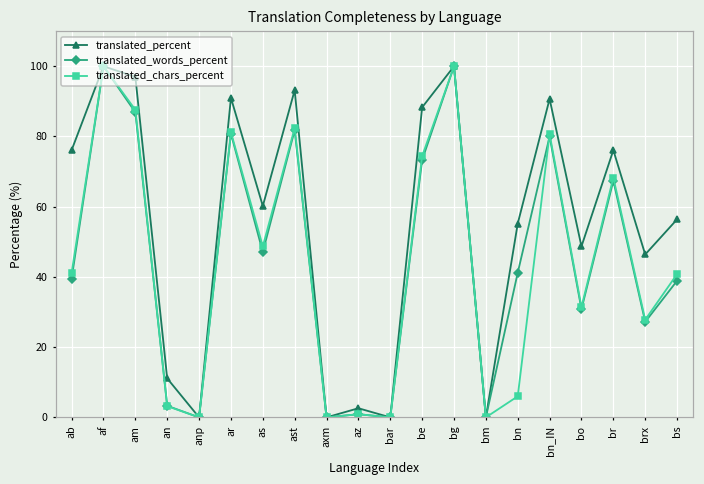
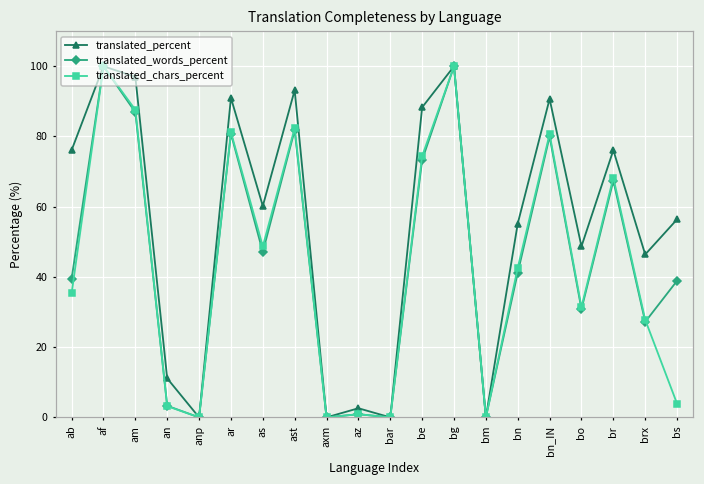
translated_chars_percent, ab: 41 -> 35
translated_chars_percent, bn: 6 -> 43
translated_chars_percent, bs: 41 -> 4
